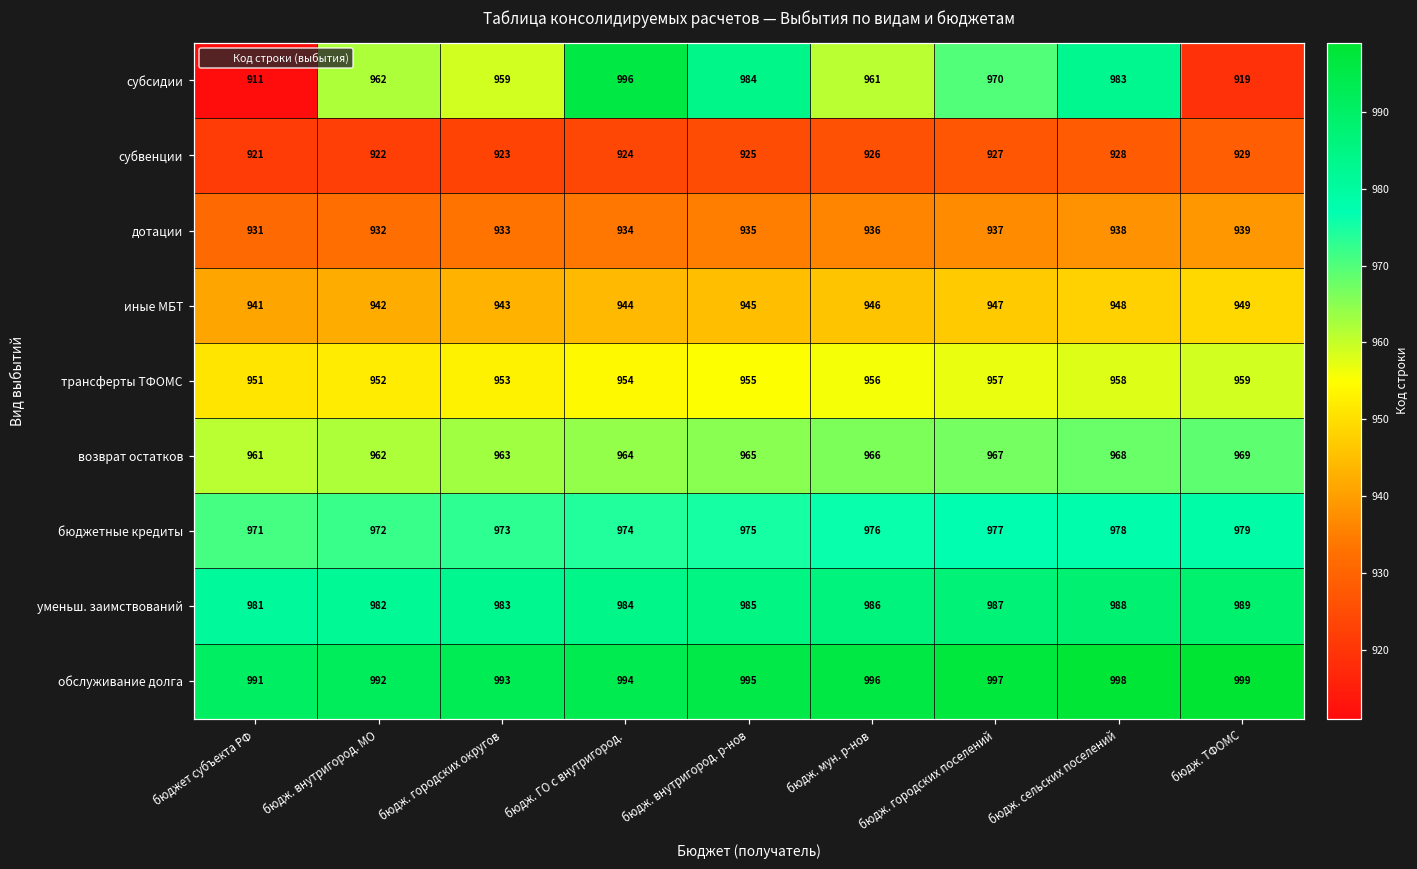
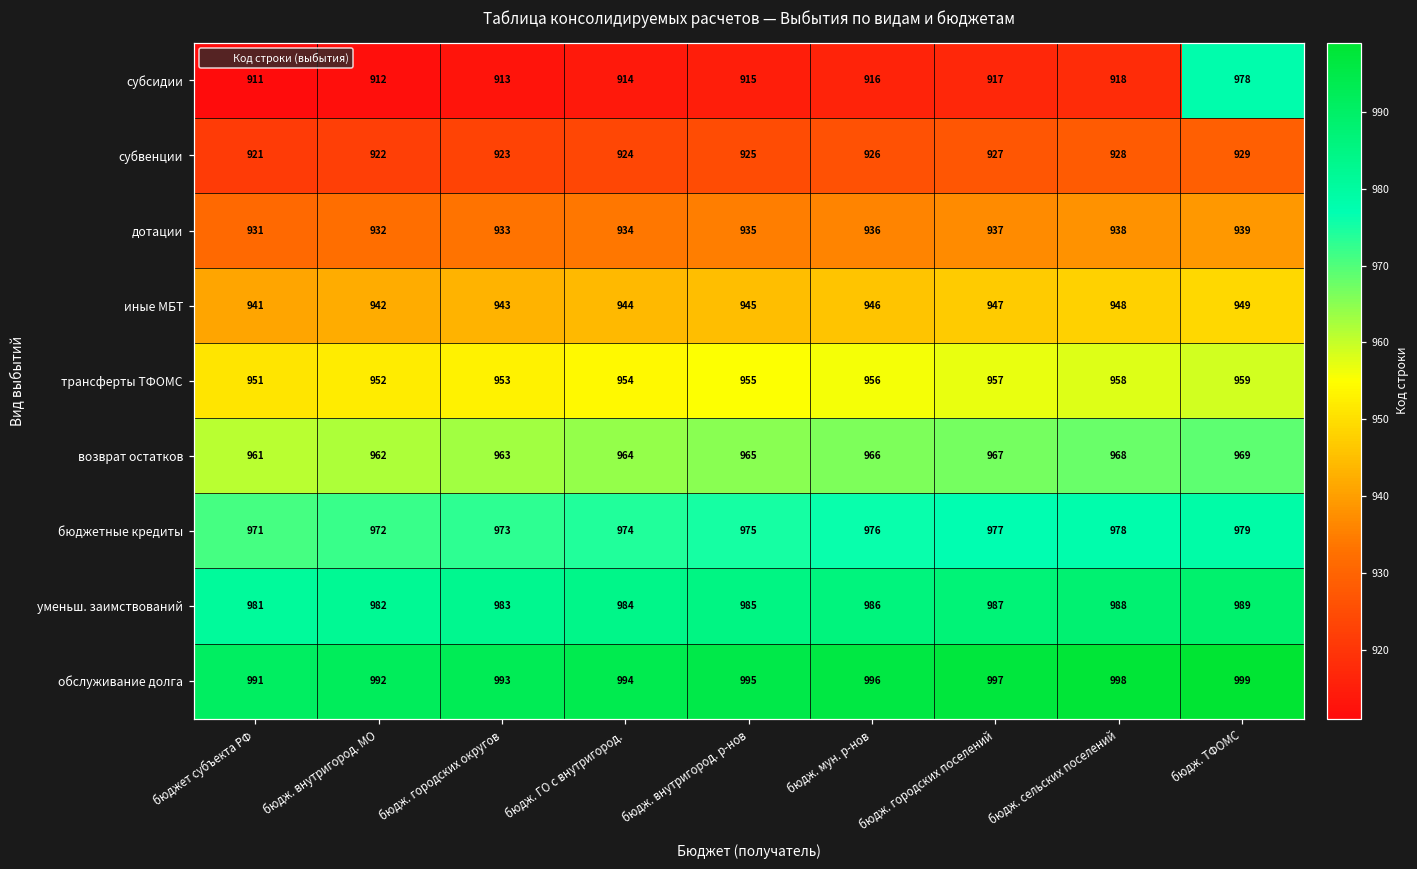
субсидии, бюдж. внутригород. МО: 962 -> 912
субсидии, бюдж. городских округов: 959 -> 913
субсидии, бюдж. ГО с внутригород.: 996 -> 914
субсидии, бюдж. внутригород. р-нов: 984 -> 915
субсидии, бюдж. мун. р-нов: 961 -> 916
субсидии, бюдж. городских поселений: 970 -> 917
субсидии, бюдж. сельских поселений: 983 -> 918
субсидии, бюдж. ТФОМС: 919 -> 978
